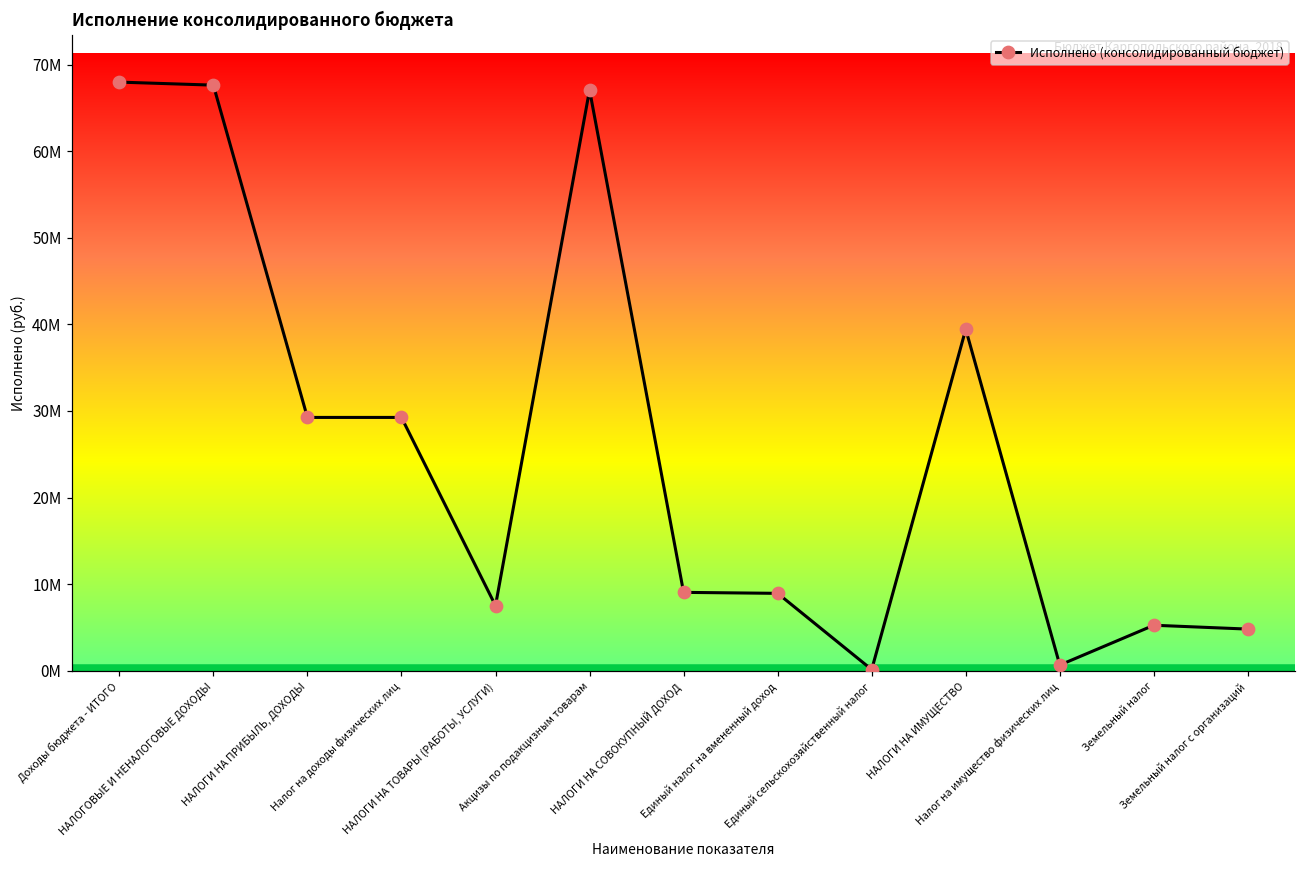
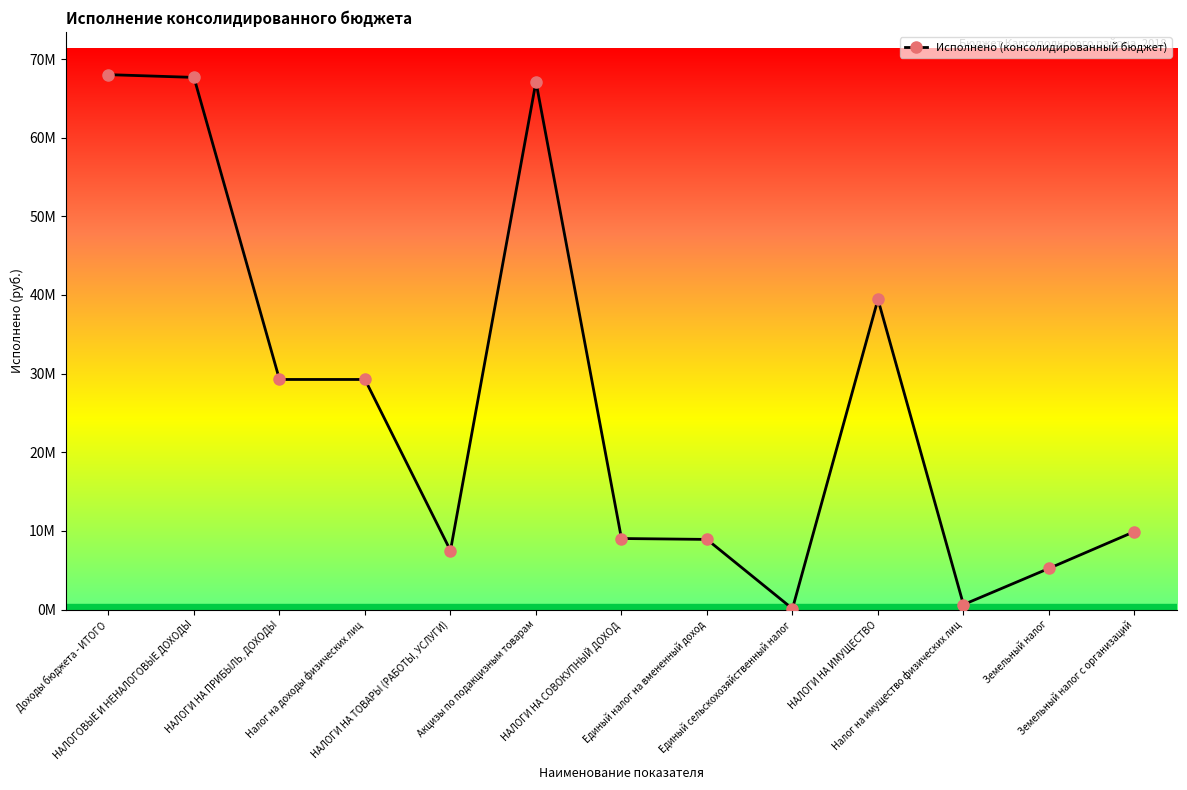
Земельный налог с организаций: 5000000 -> 10000000
